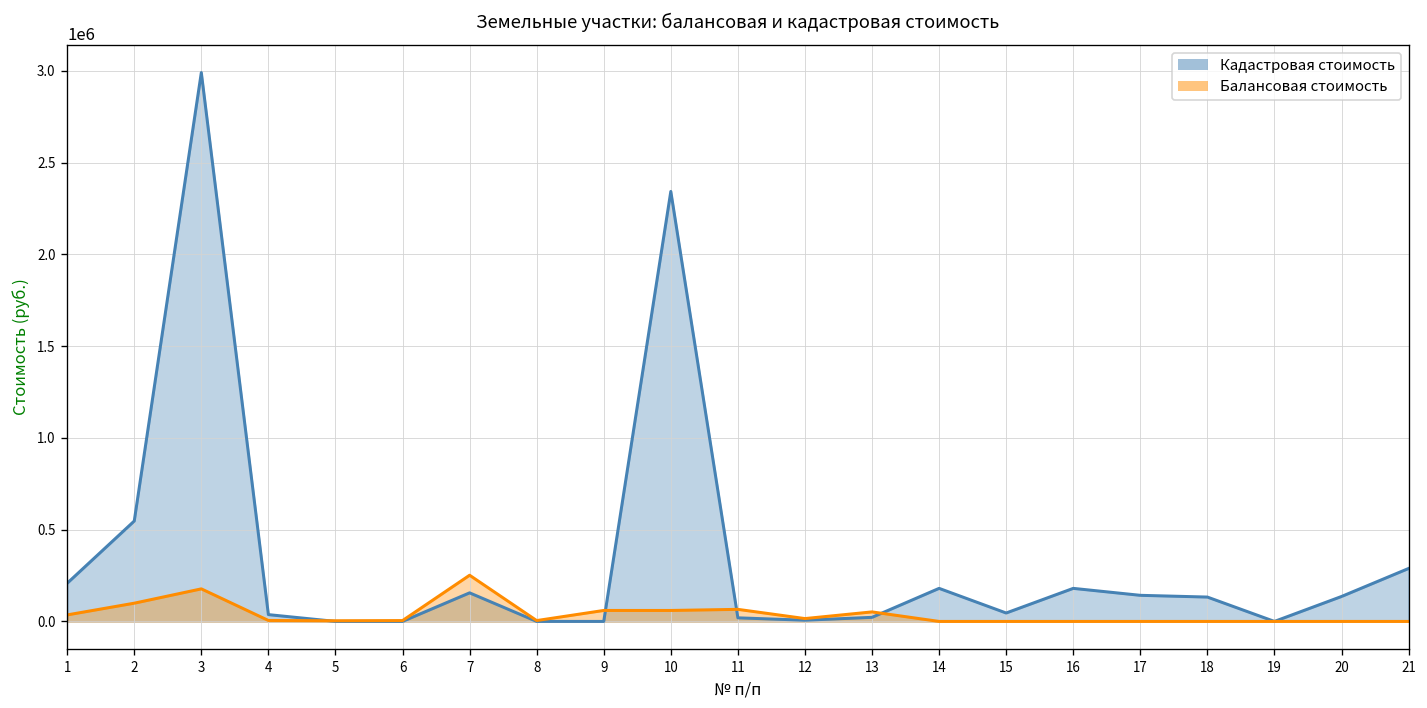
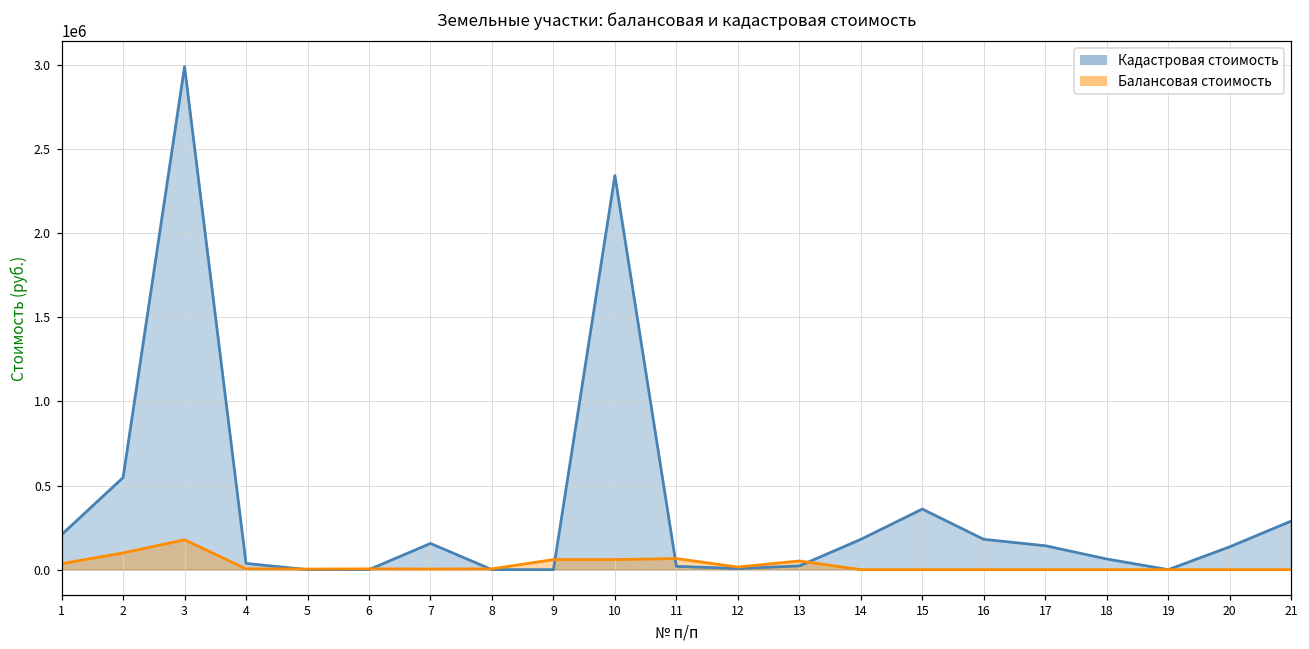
Балансовая стоимость, 7: 250000 -> 0
Кадастровая стоимость, 15: 50000 -> 360000
Кадастровая стоимость, 18: 130000 -> 60000
